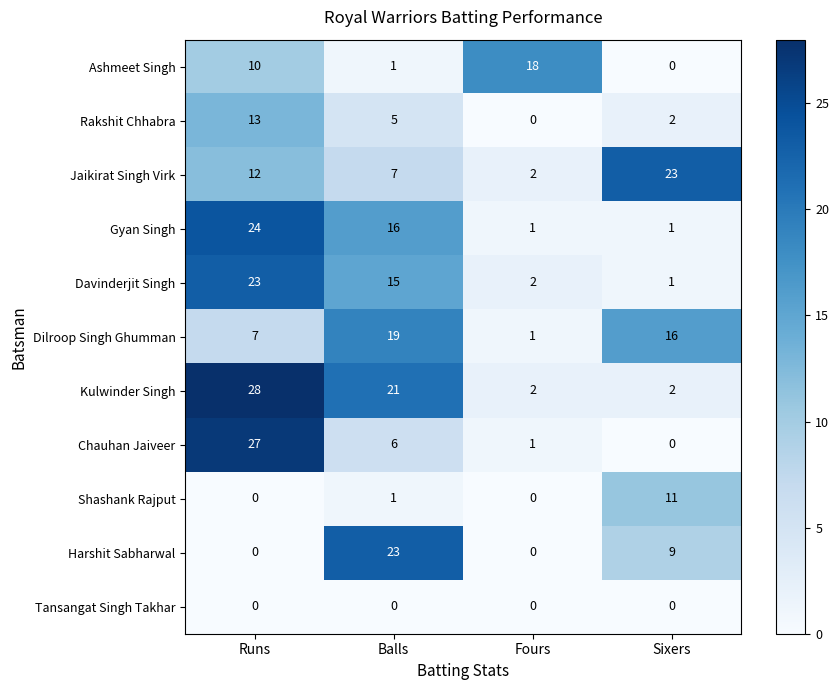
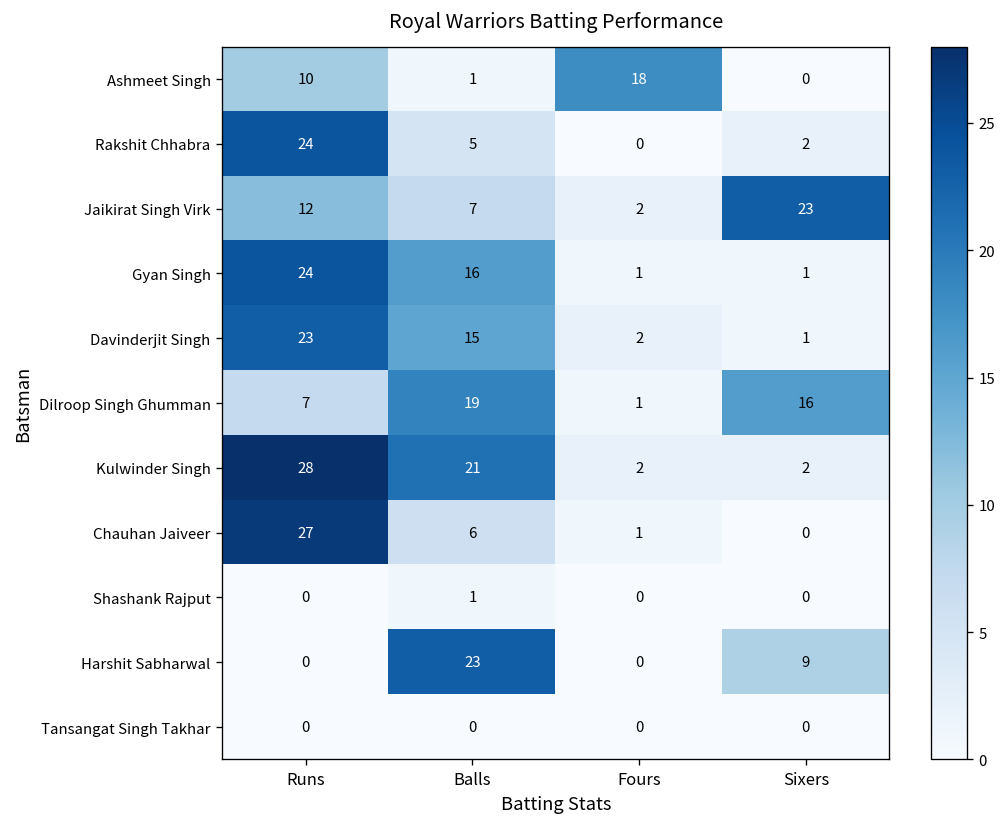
Rakshit Chhabra, Runs: 13 -> 24
Shashank Rajput, Sixers: 11 -> 0
